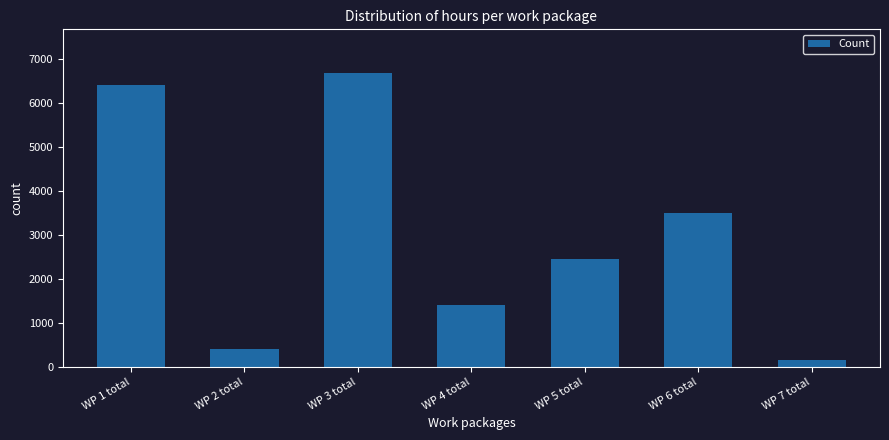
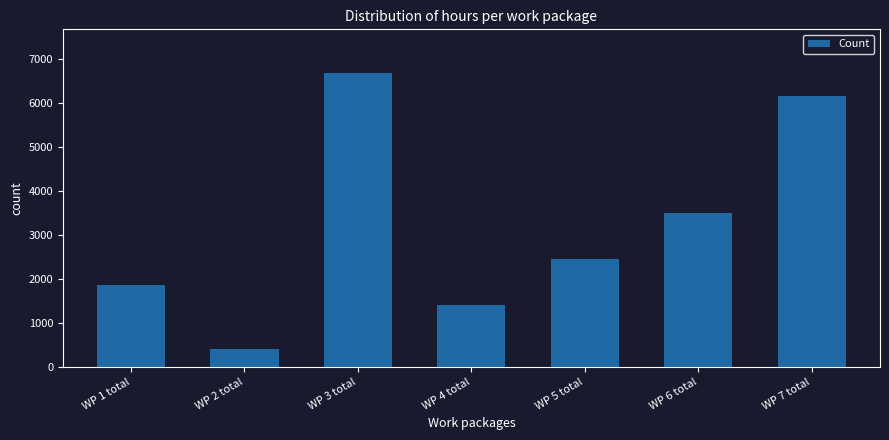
WP 1 total: 6400 -> 1900
WP 7 total: 200 -> 6200
